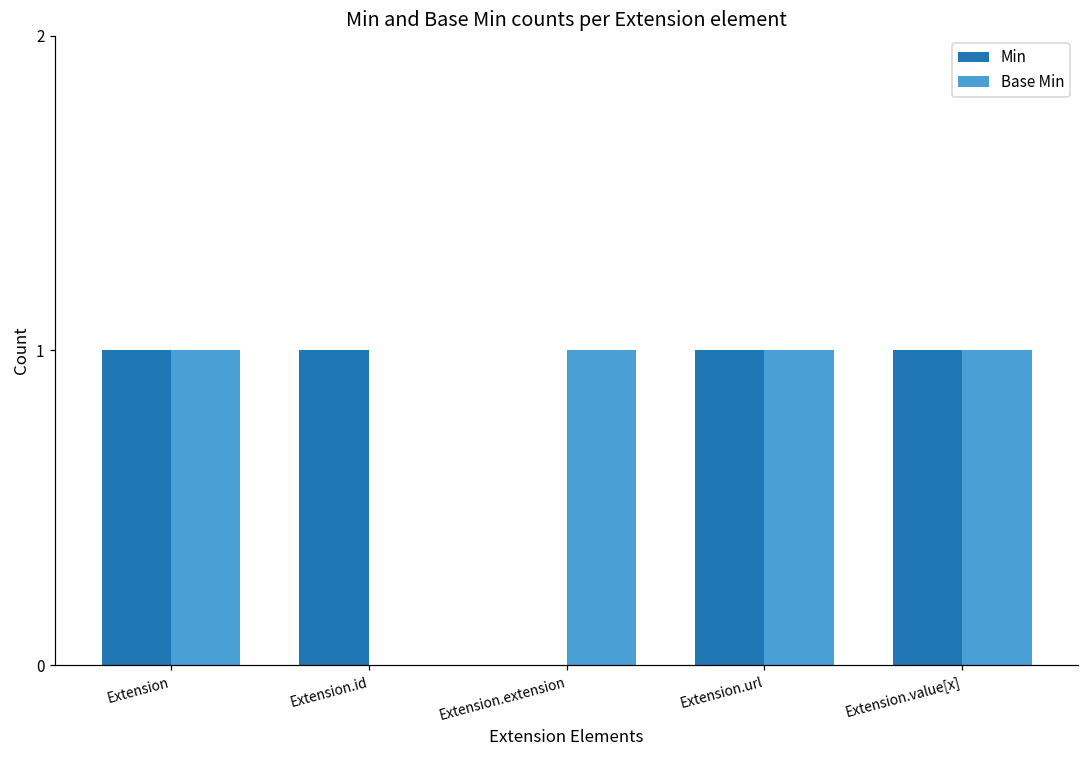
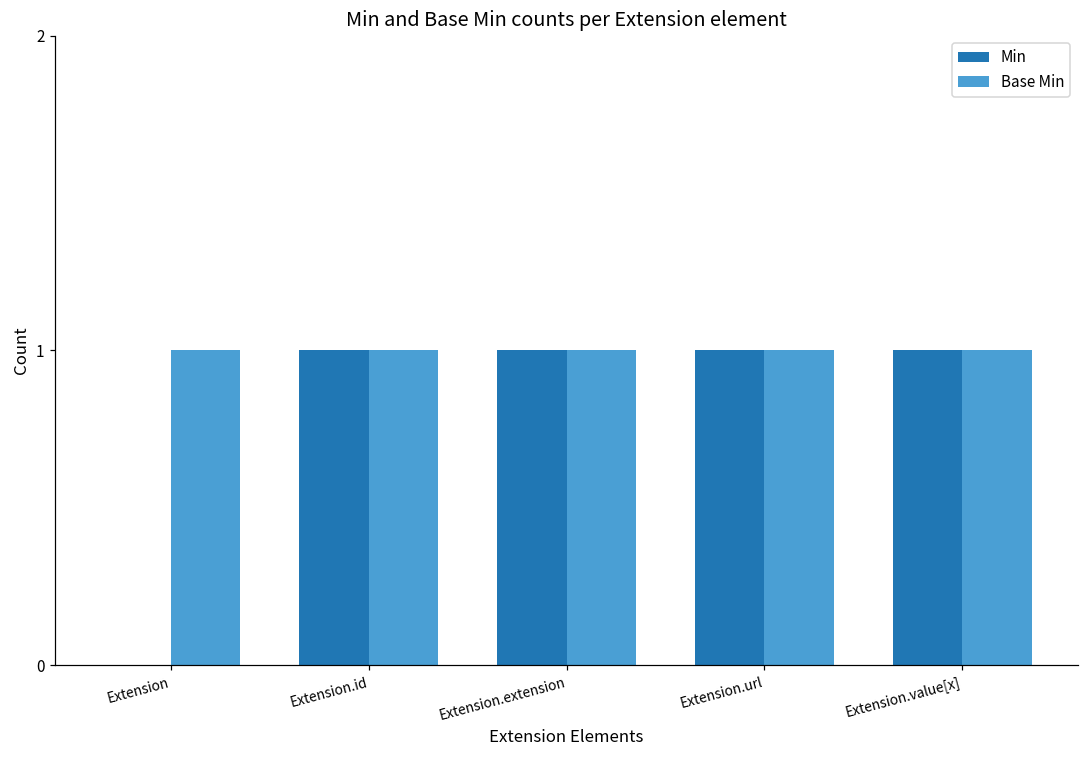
Min, Extension: 1 -> 0
Base Min, Extension.id: 0 -> 1
Min, Extension.extension: 0 -> 1
